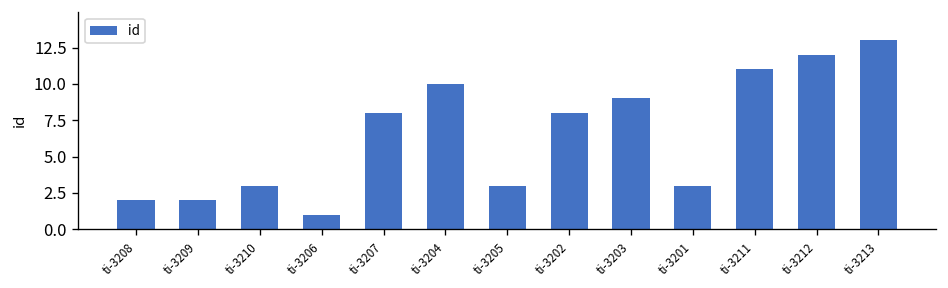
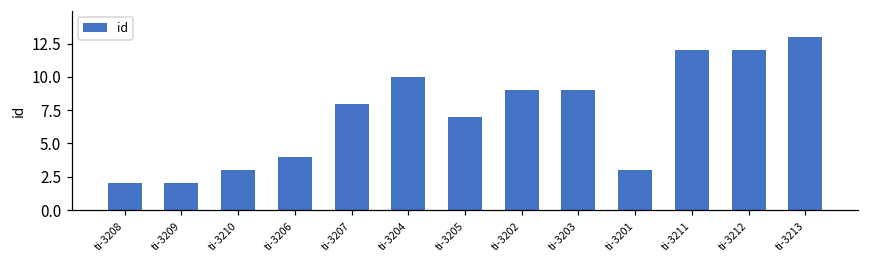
ti-3206: 1 -> 4
ti-3205: 3 -> 7
ti-3202: 8 -> 9
ti-3211: 11 -> 12
